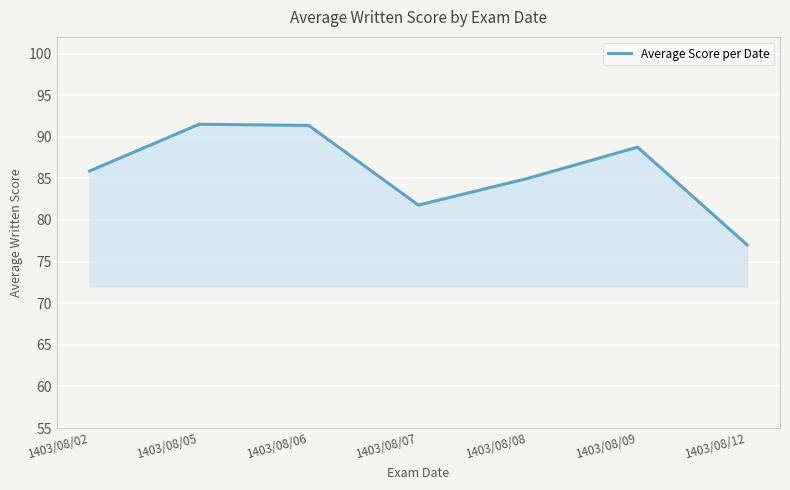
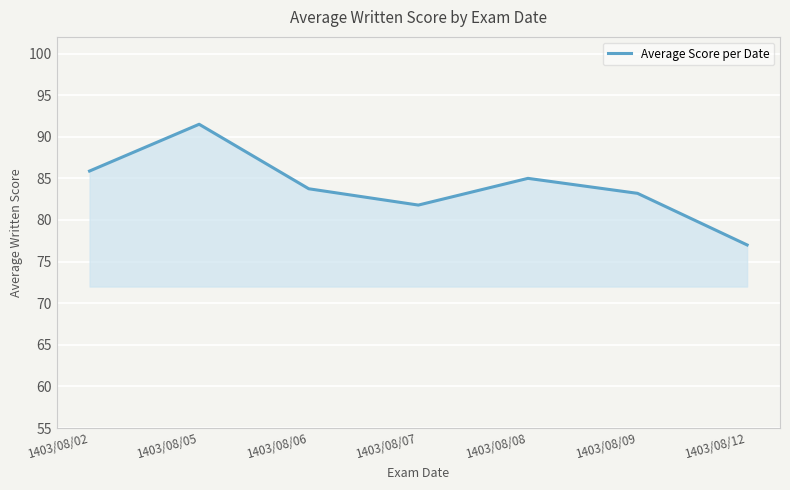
1403/08/06: 91 -> 84
1403/08/09: 89 -> 83
